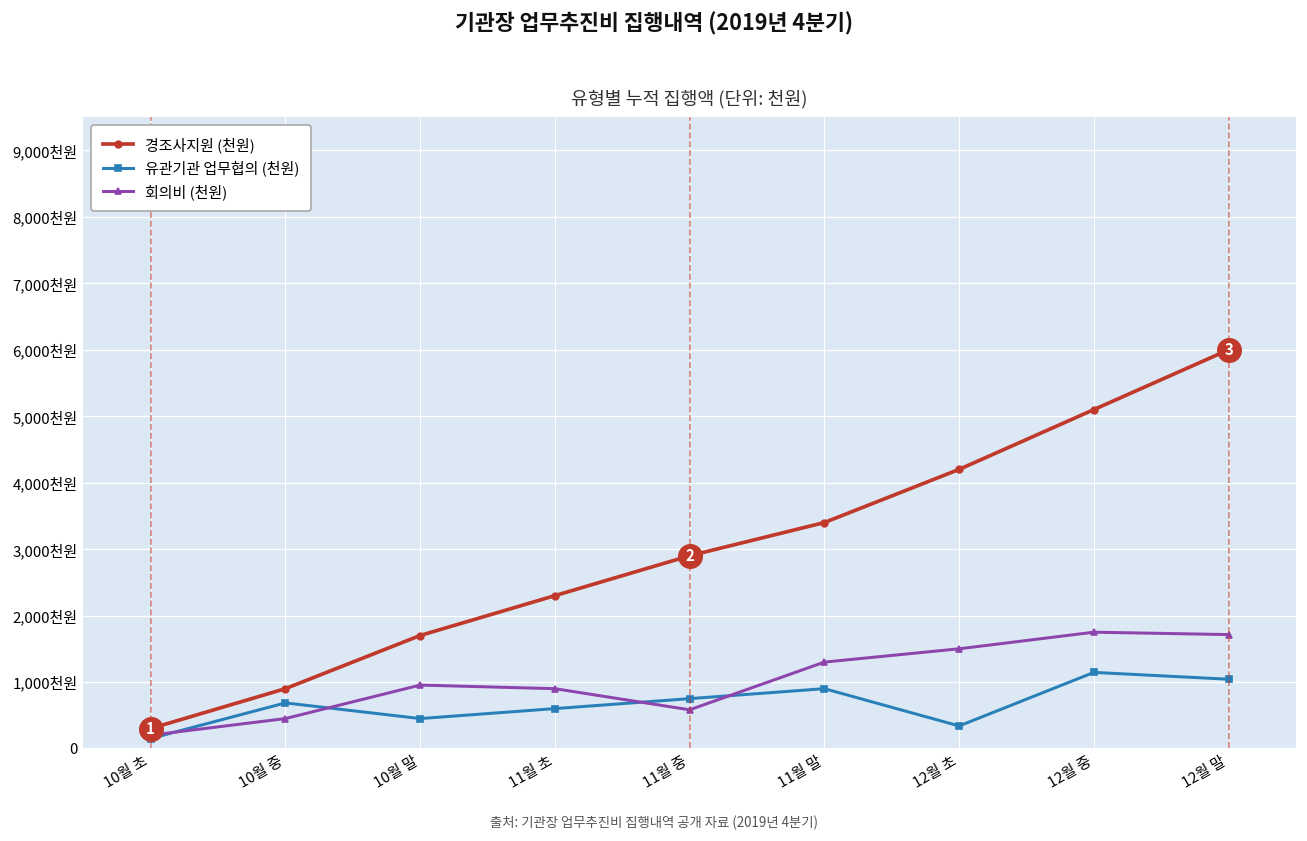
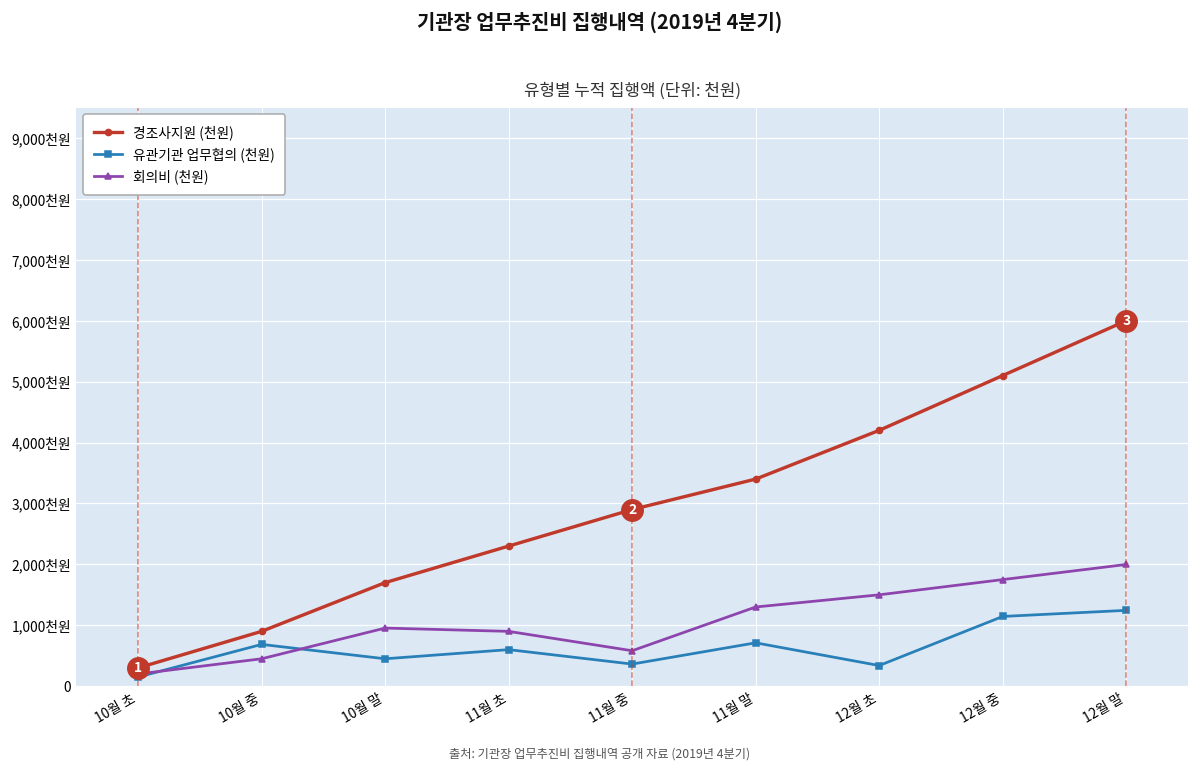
유관기관 업무협의 (천원), 11월 중: 800천원 -> 400천원
유관기관 업무협의 (천원), 11월 말: 900천원 -> 700천원
유관기관 업무협의 (천원), 12월 말: 1,000천원 -> 1,200천원
회의비 (천원), 12월 말: 1,700천원 -> 2,000천원
